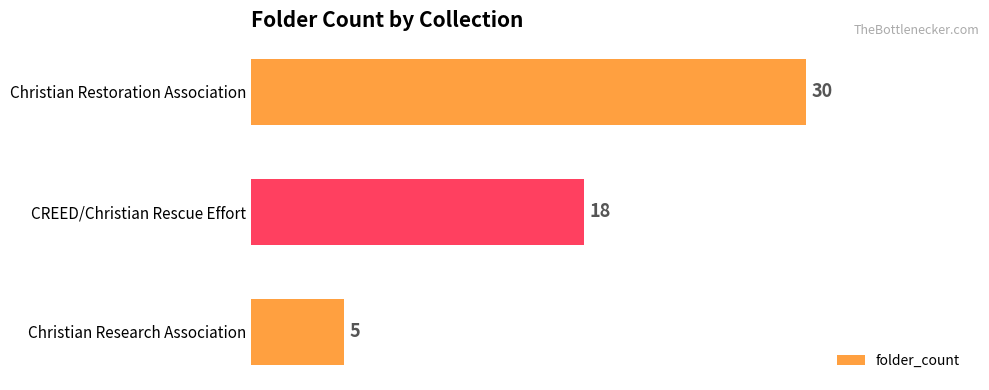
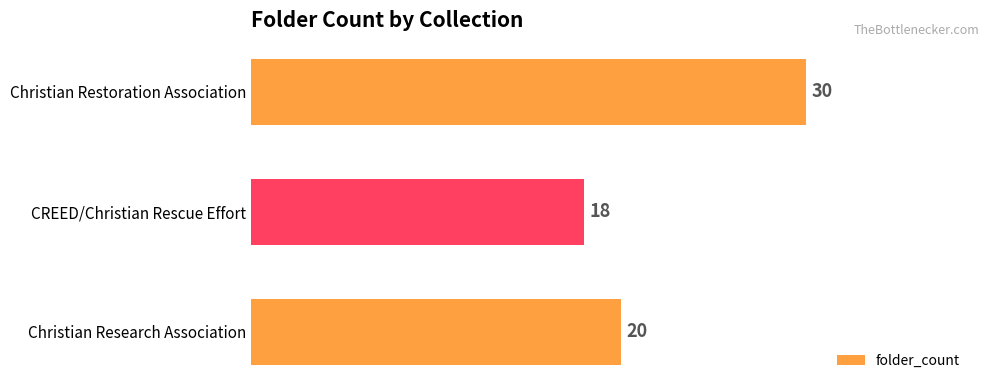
Christian Research Association: 5 -> 20
